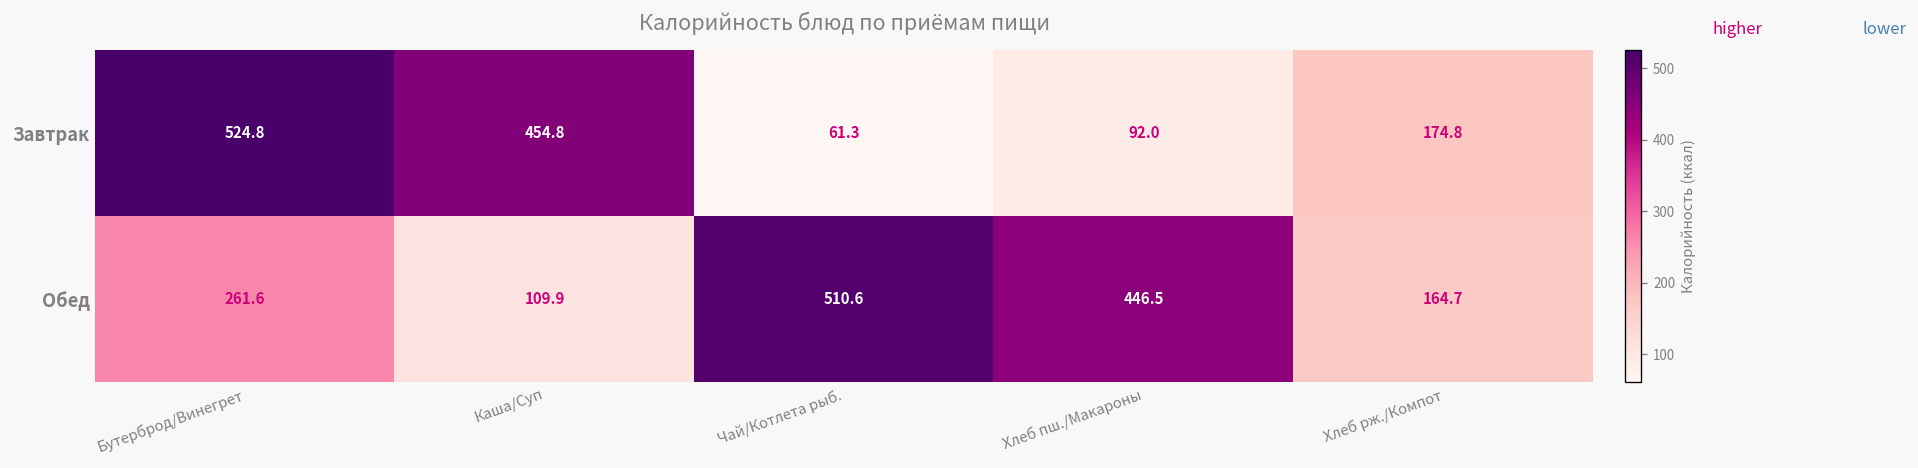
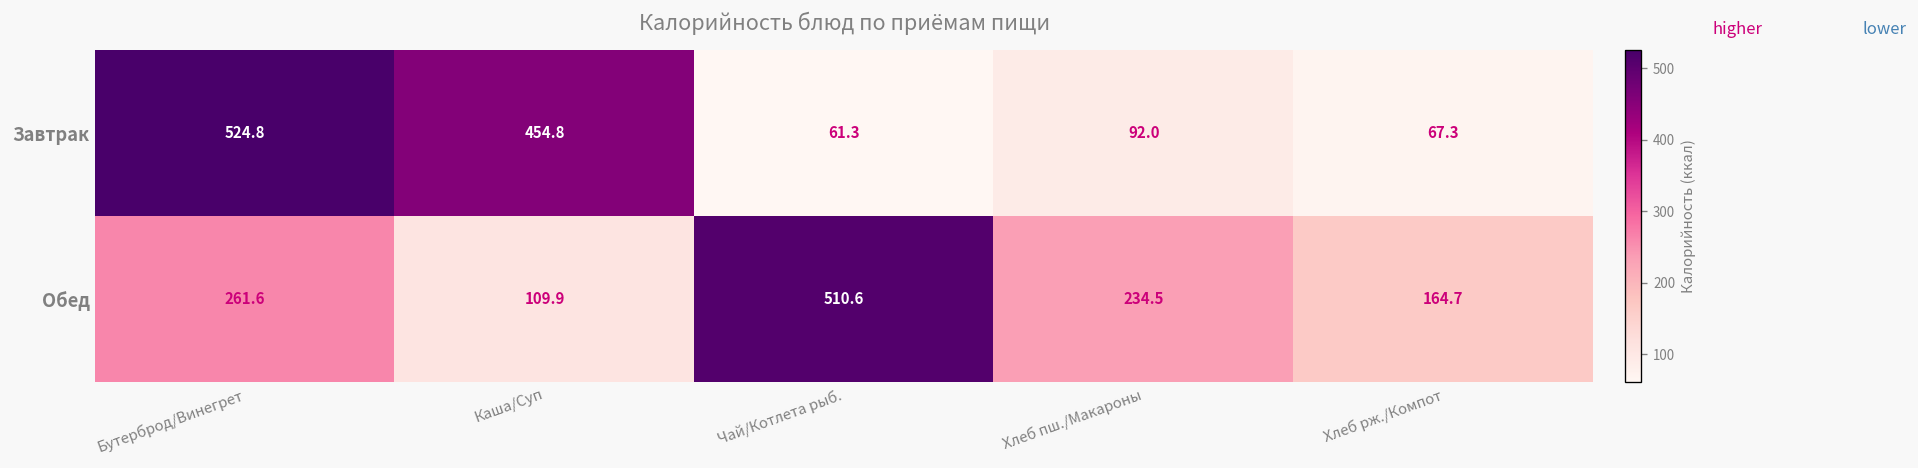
Завтрак, Хлеб рж./Компот: 174.8 -> 67.3
Обед, Хлеб пш./Макароны: 446.5 -> 234.5
